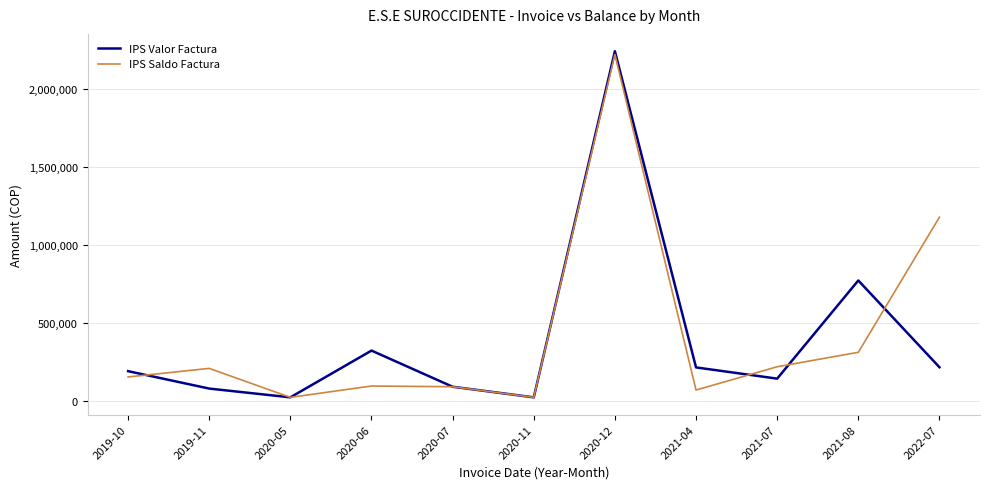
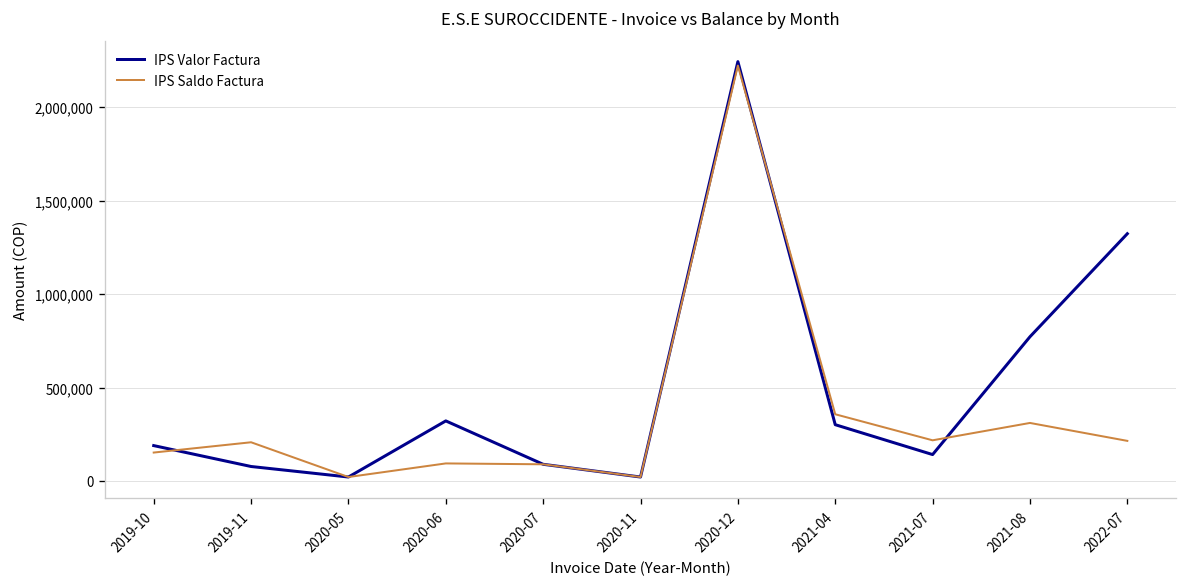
IPS Valor Factura, 2021-04: 210,000 -> 300,000
IPS Saldo Factura, 2021-04: 70,000 -> 360,000
IPS Valor Factura, 2022-07: 210,000 -> 1,320,000
IPS Saldo Factura, 2022-07: 1,180,000 -> 210,000
